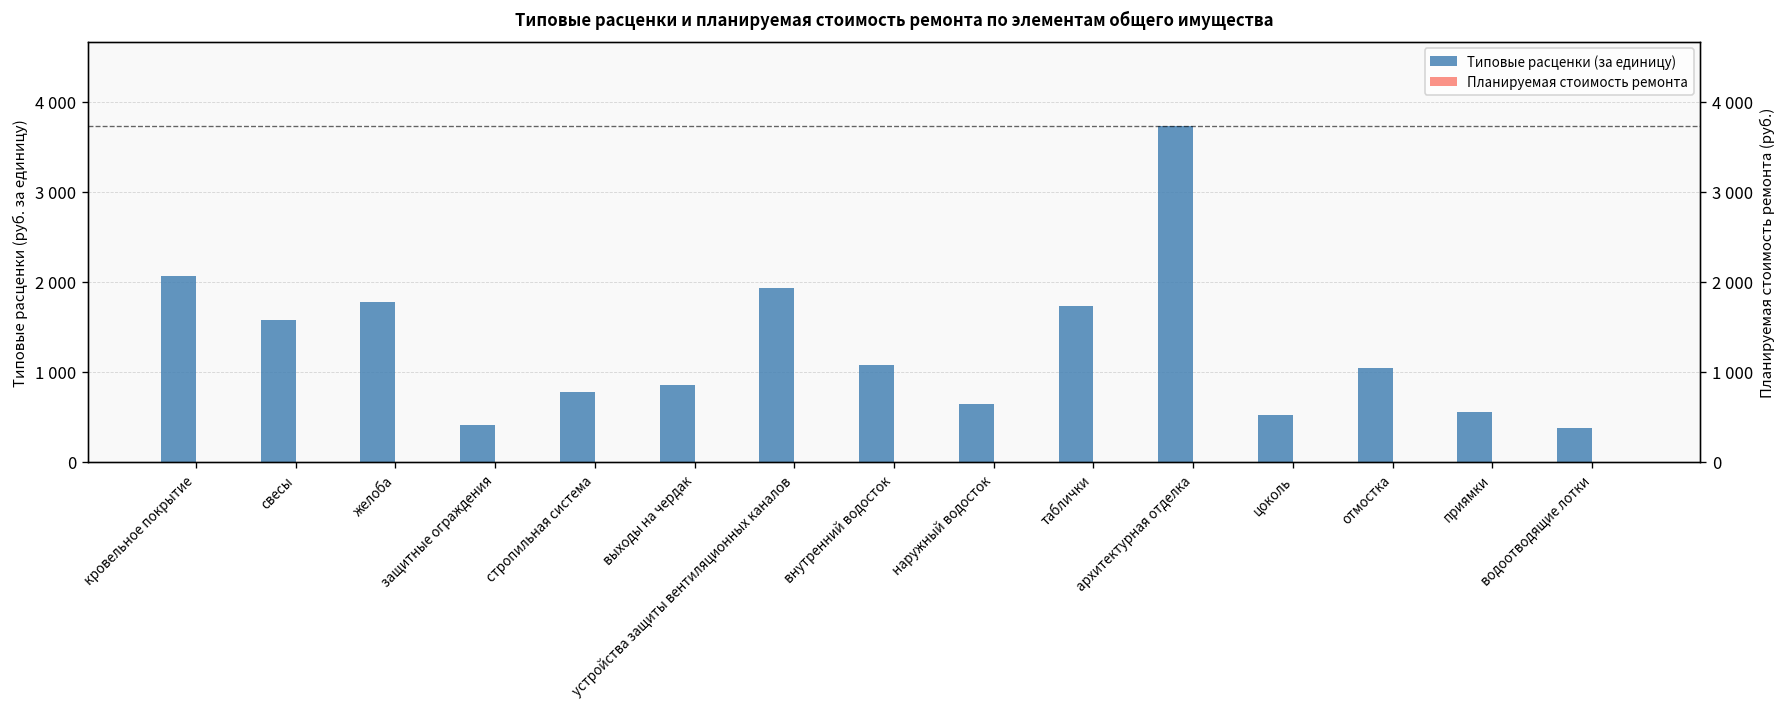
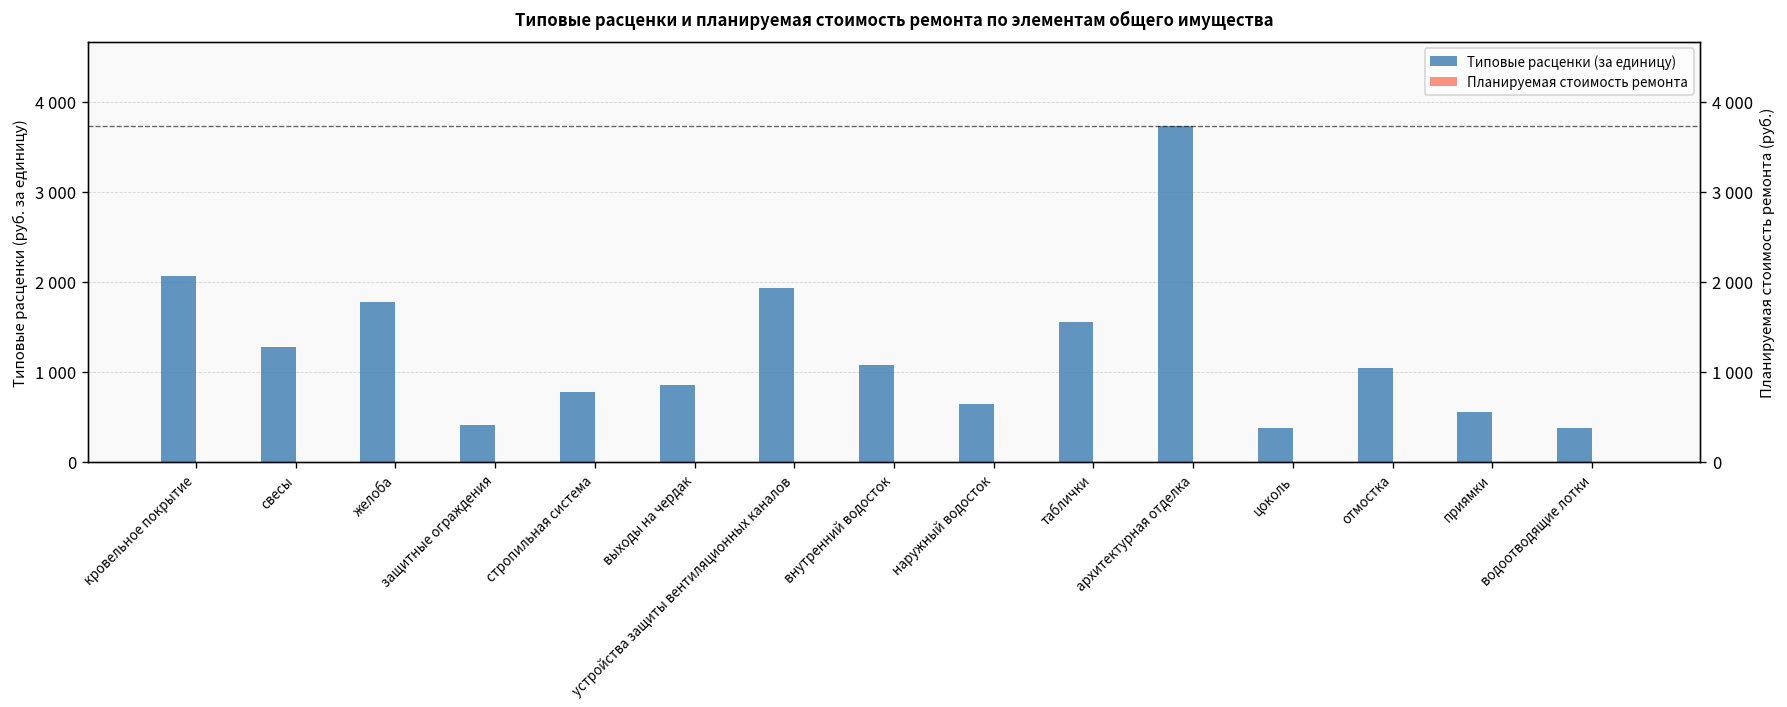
Типовые расценки (за единицу), свесы: 1600 -> 1300
Типовые расценки (за единицу), таблички: 1700 -> 1600
Типовые расценки (за единицу), цоколь: 500 -> 400
